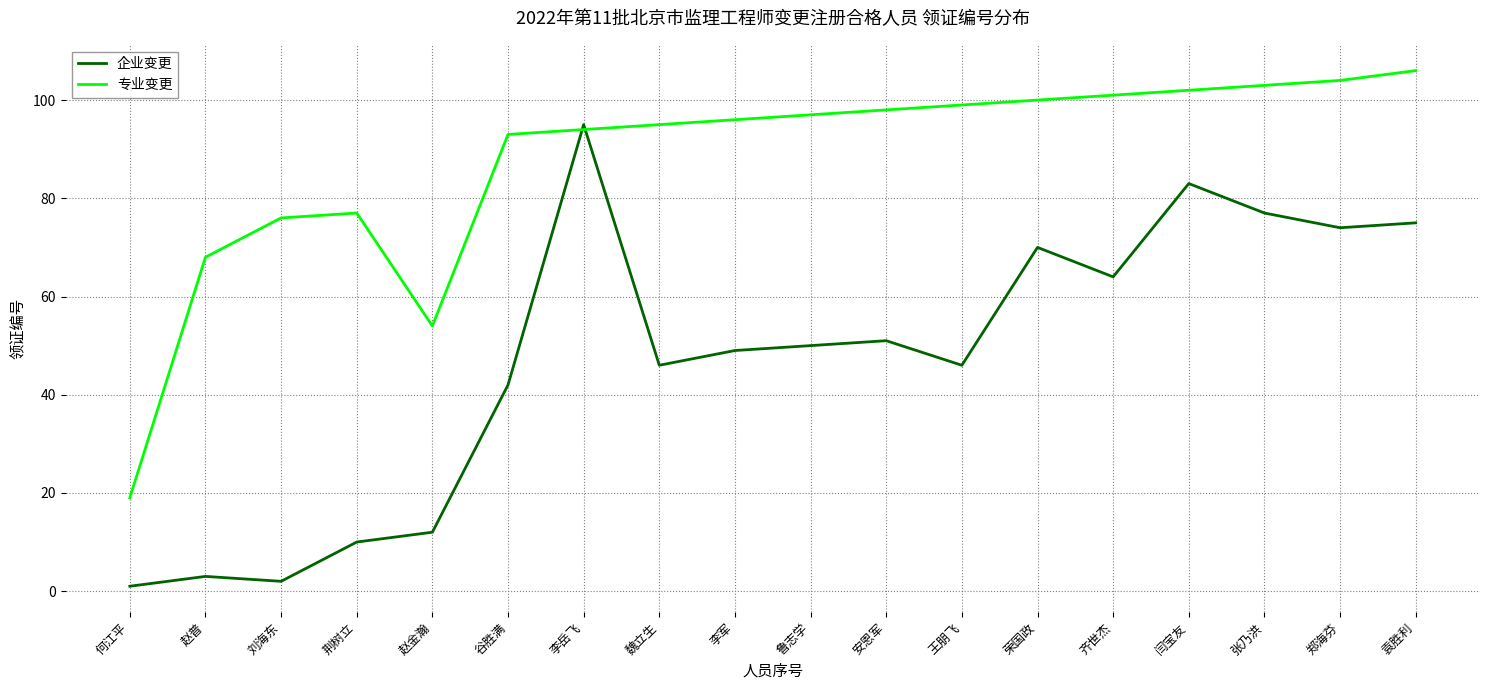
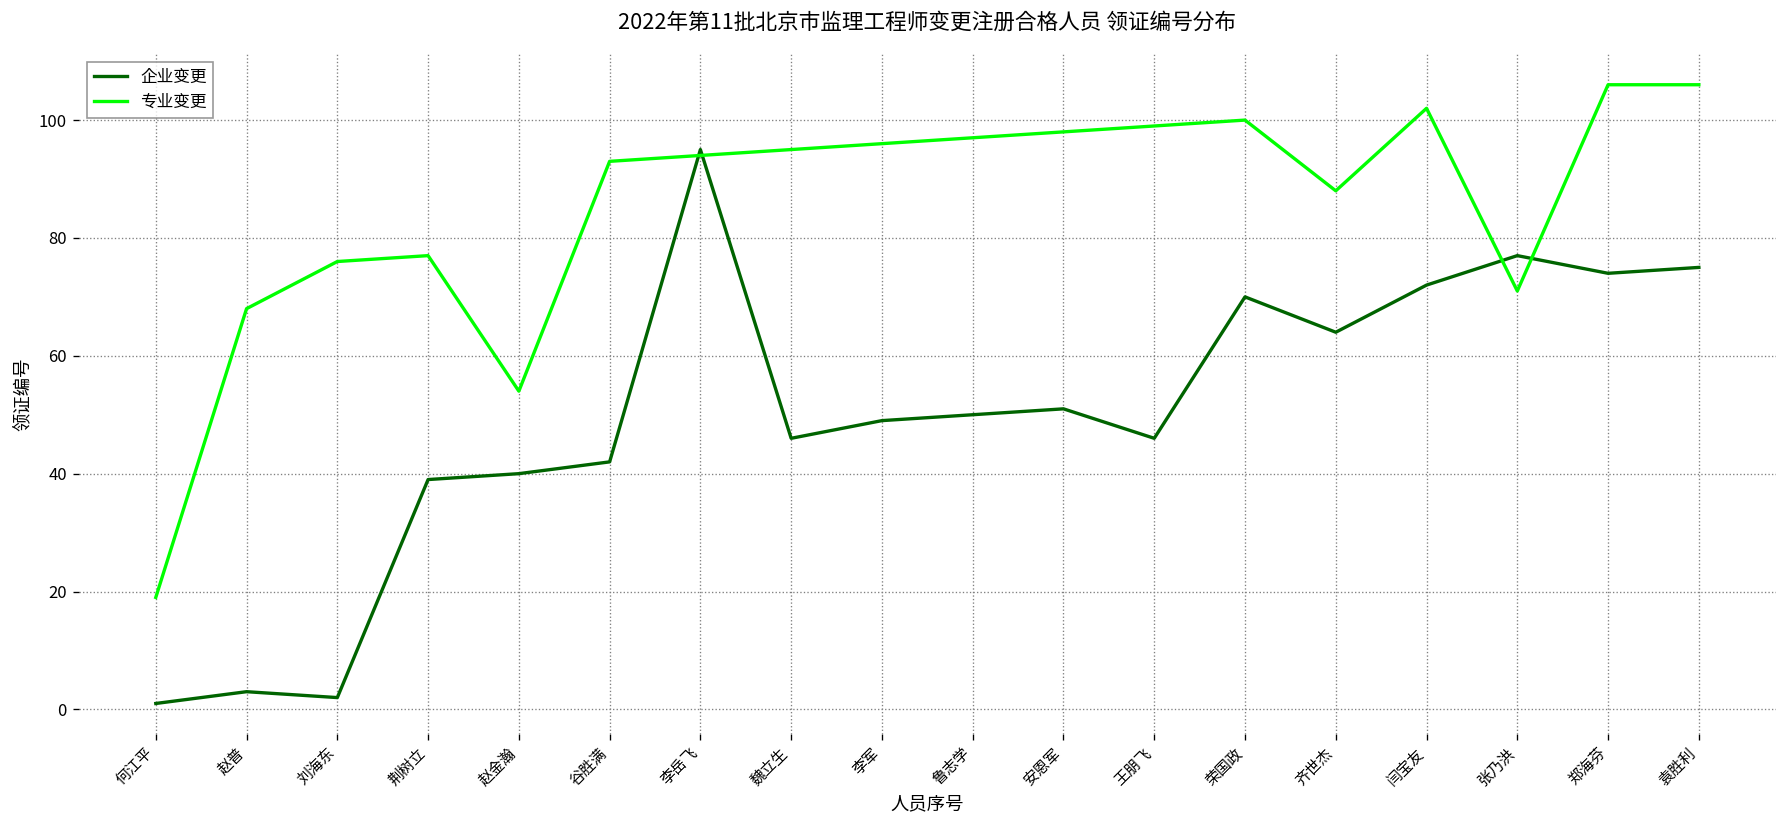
企业变更, 荆树立: 10 -> 39
企业变更, 赵金瀚: 12 -> 40
专业变更, 齐世杰: 101 -> 88
企业变更, 闫宝友: 83 -> 72
专业变更, 张乃洪: 103 -> 71
专业变更, 郑海芬: 104 -> 106
